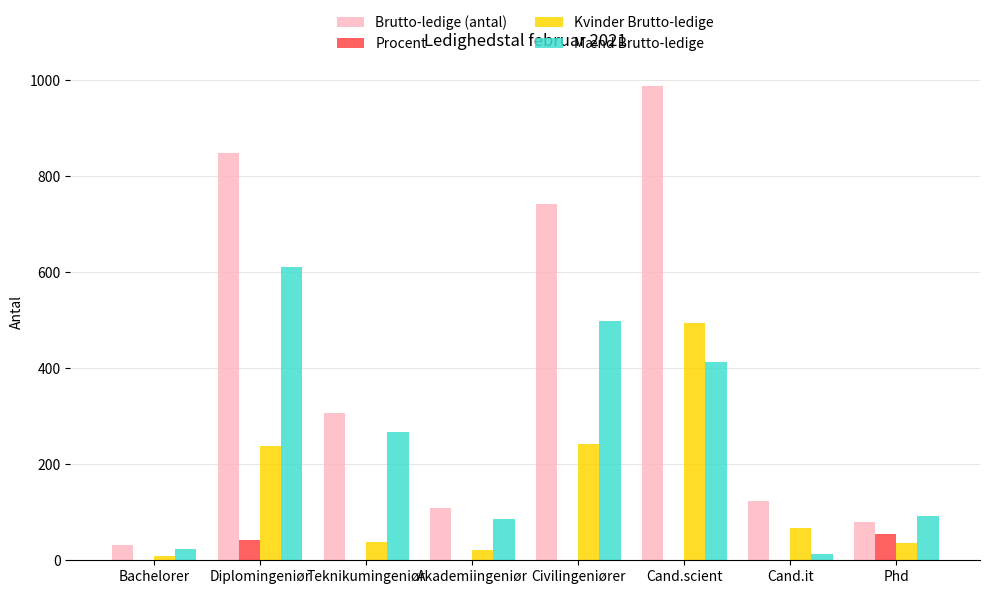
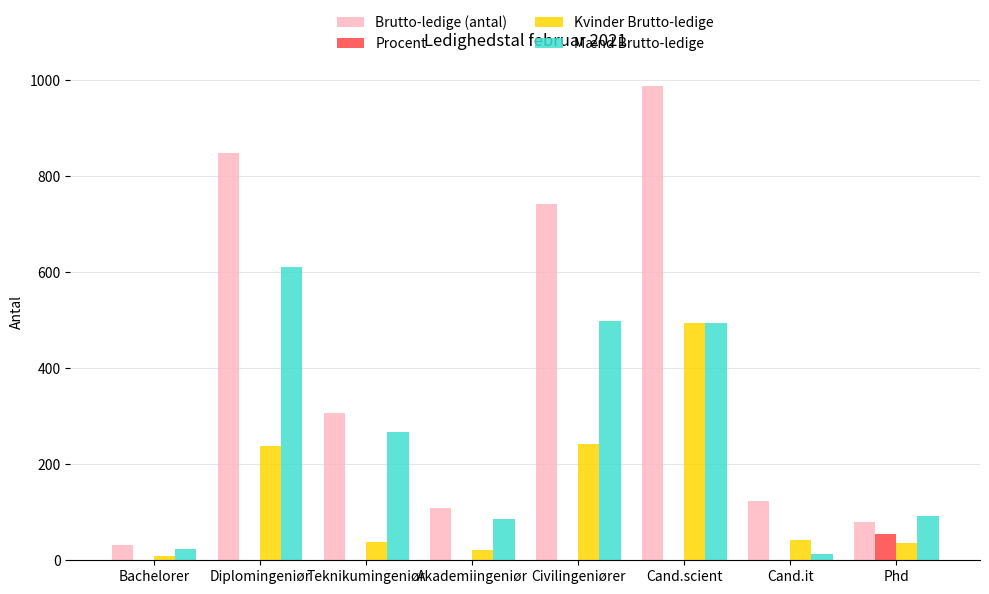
Procent, Diplomingeniør: 40 -> 0
Mænd Brutto-ledige, Cand.scient: 410 -> 490
Kvinder Brutto-ledige, Cand.it: 70 -> 40
